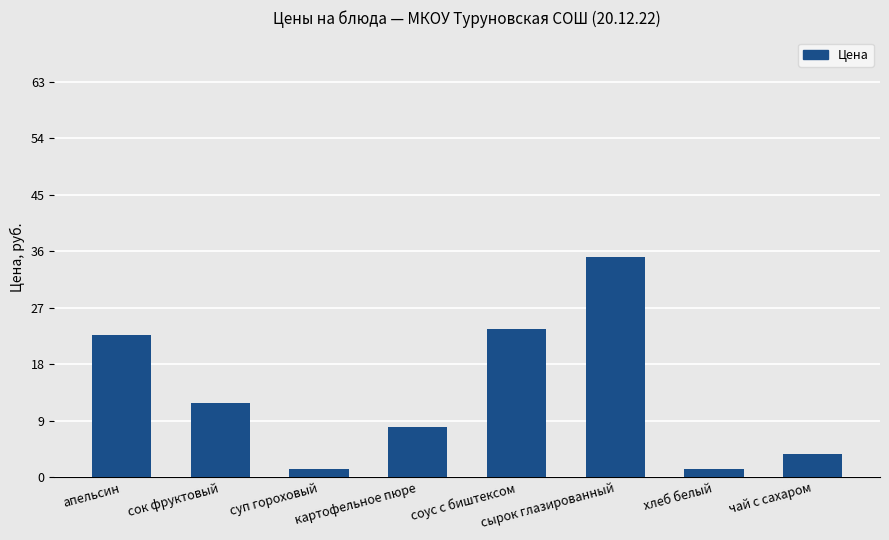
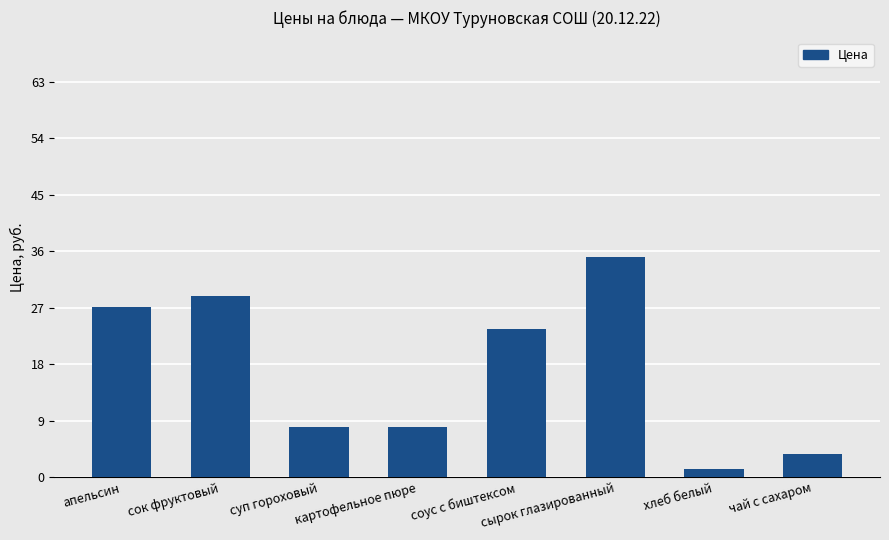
апельсин: 23 -> 27
сок фруктовый: 12 -> 29
суп гороховый: 1 -> 8
